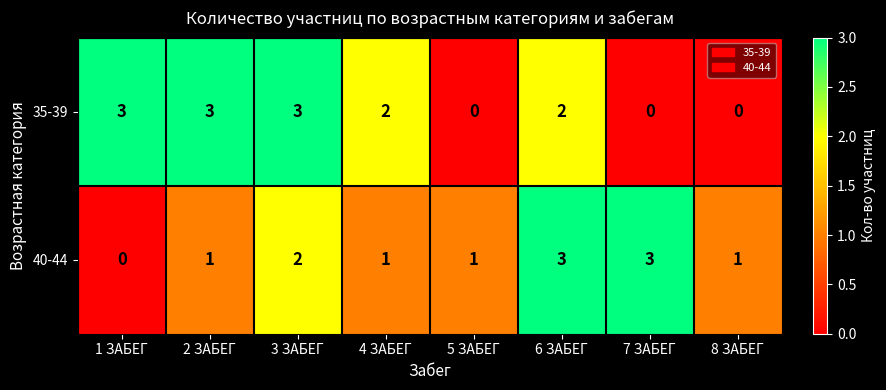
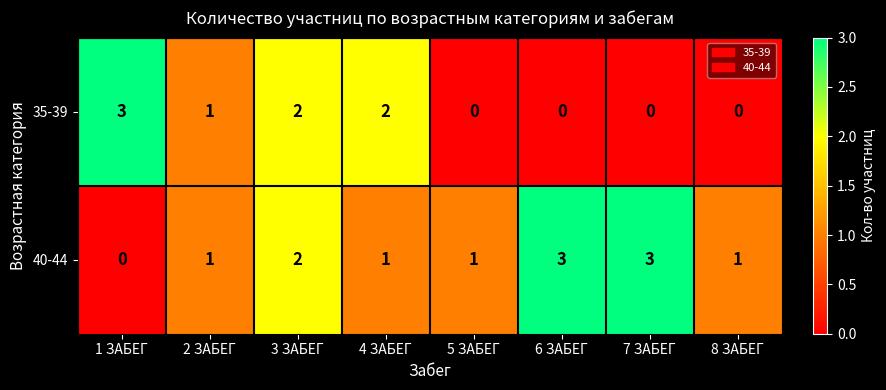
35-39, 2 ЗАБЕГ: 3 -> 1
35-39, 3 ЗАБЕГ: 3 -> 2
35-39, 6 ЗАБЕГ: 2 -> 0
